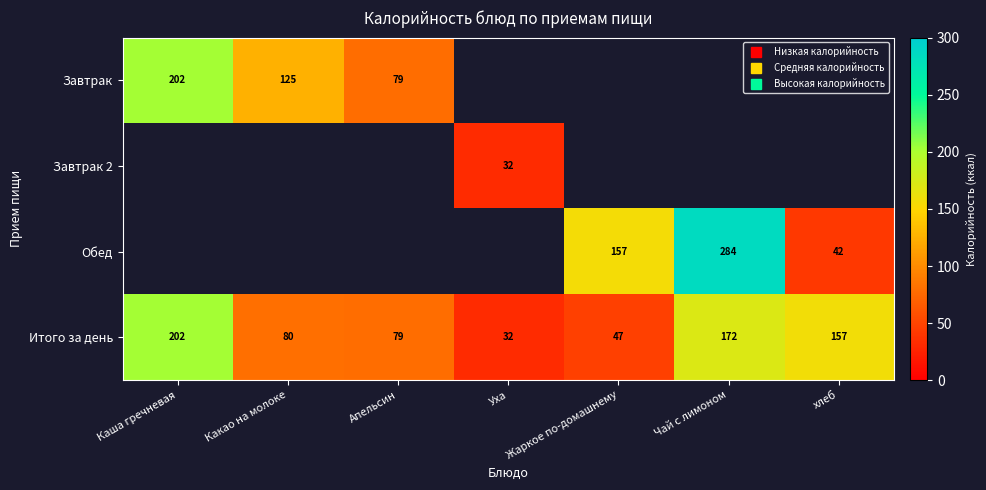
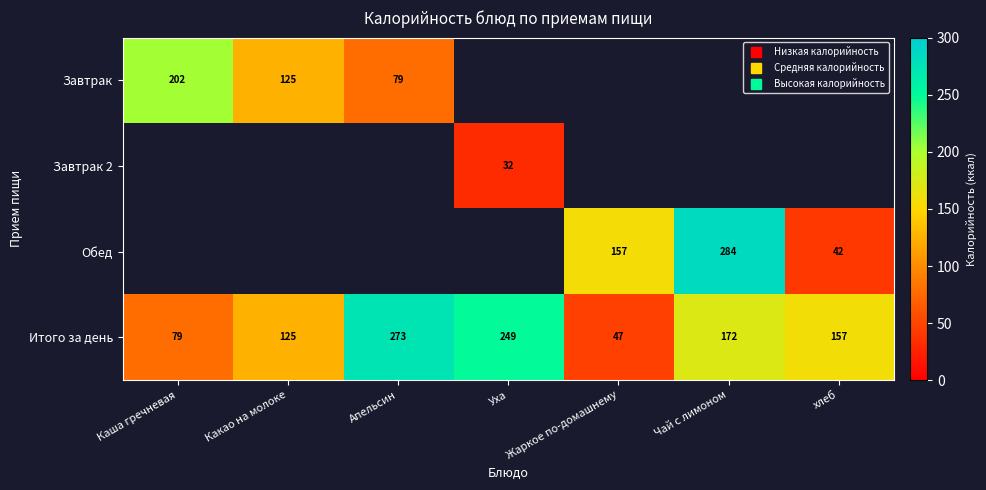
Итого за день, Каша гречневая: 202 -> 79
Итого за день, Какао на молоке: 80 -> 125
Итого за день, Апельсин: 79 -> 273
Итого за день, Уха: 32 -> 249
